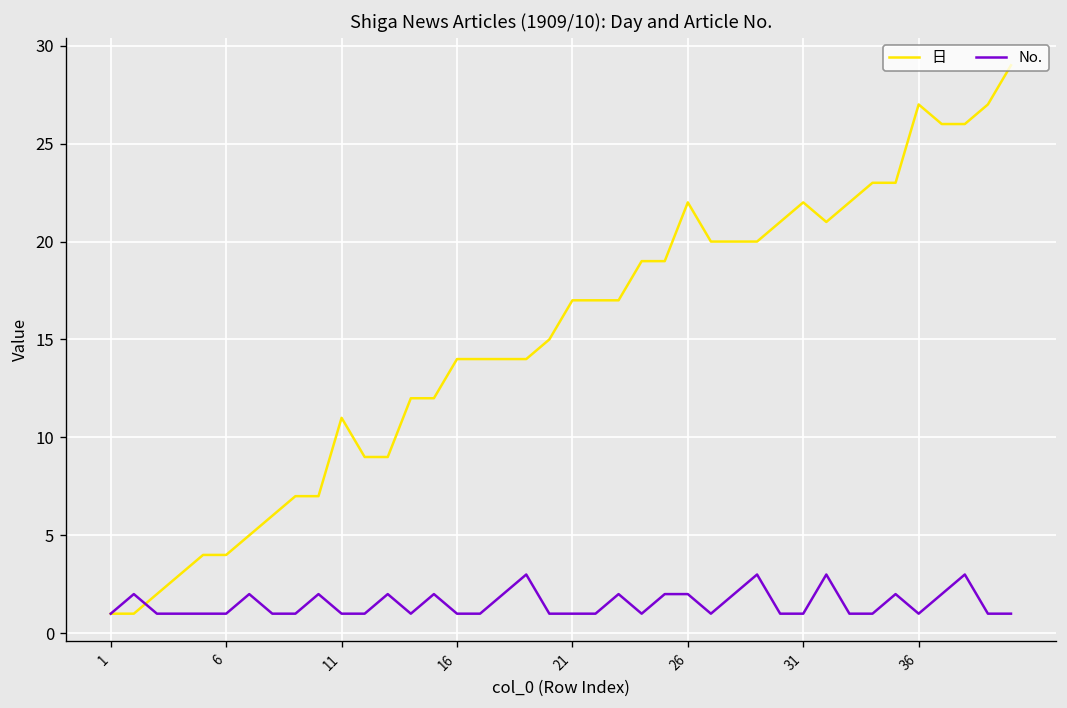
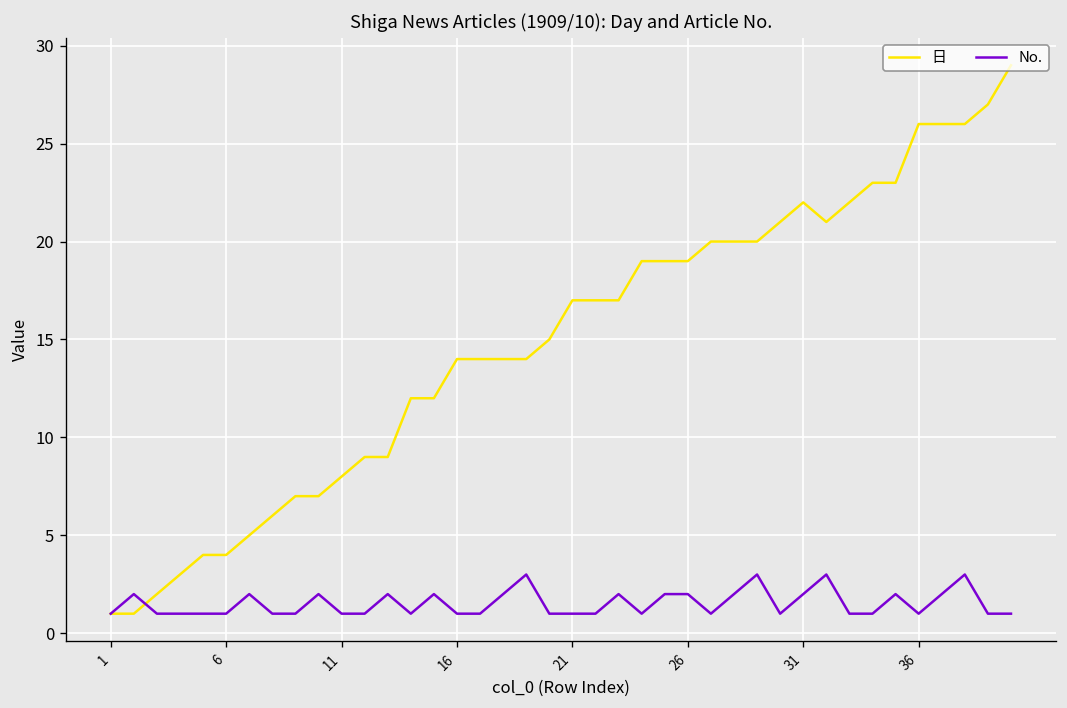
日, 11: 11 -> 8
日, 26: 22 -> 19
No., 31: 1 -> 2
日, 36: 27 -> 26
